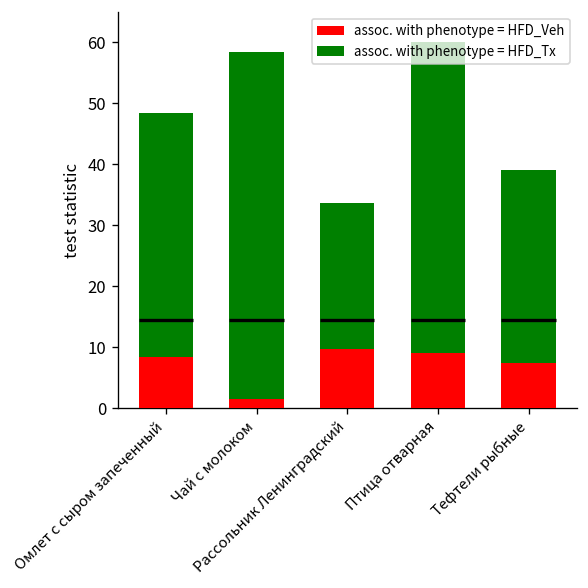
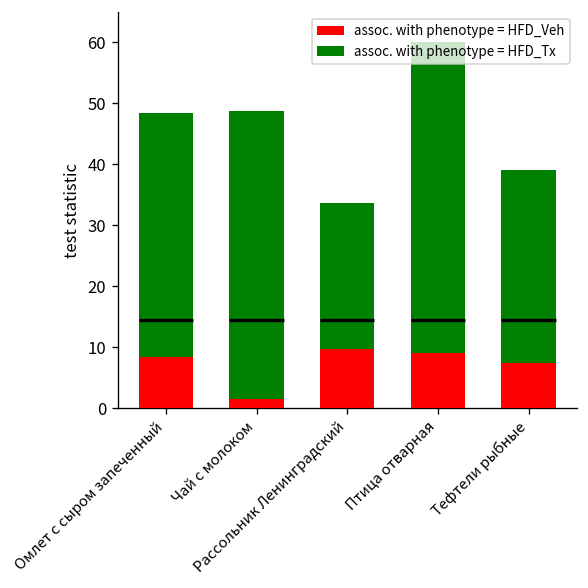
assoc. with phenotype = HFD_Tx, Чай с молоком: 58 -> 49
